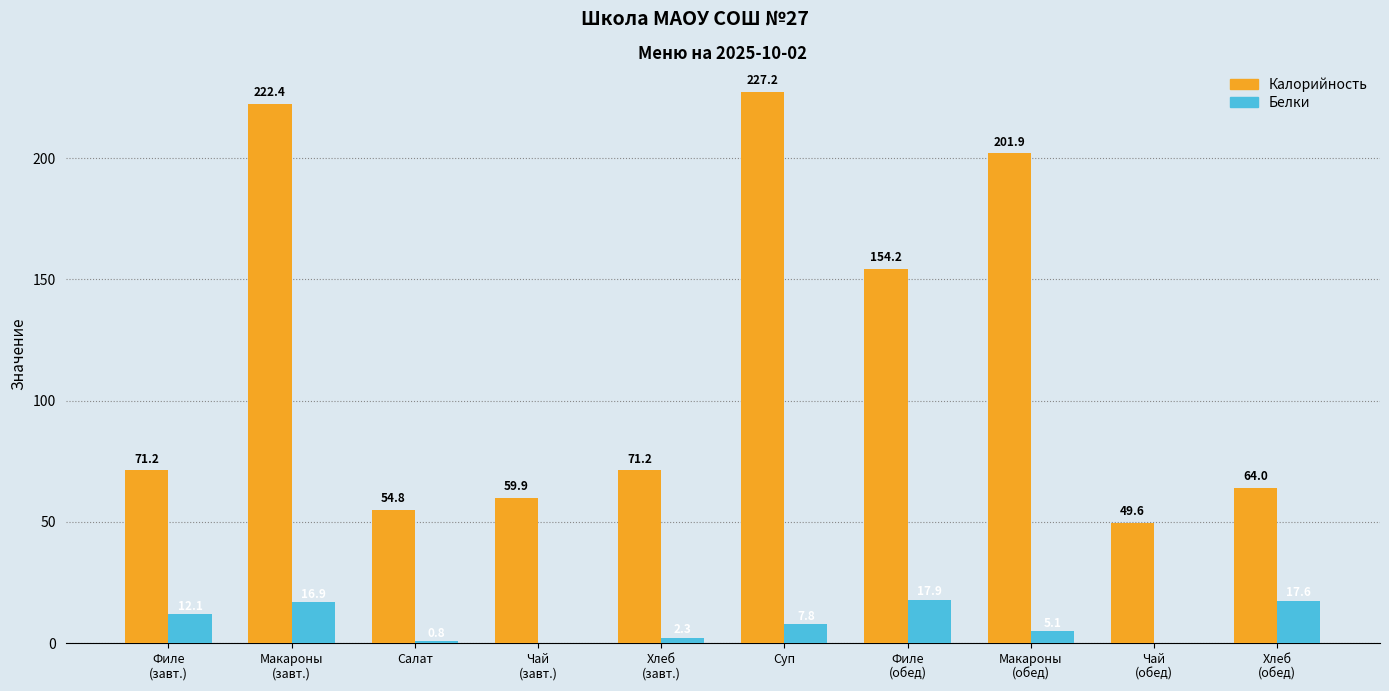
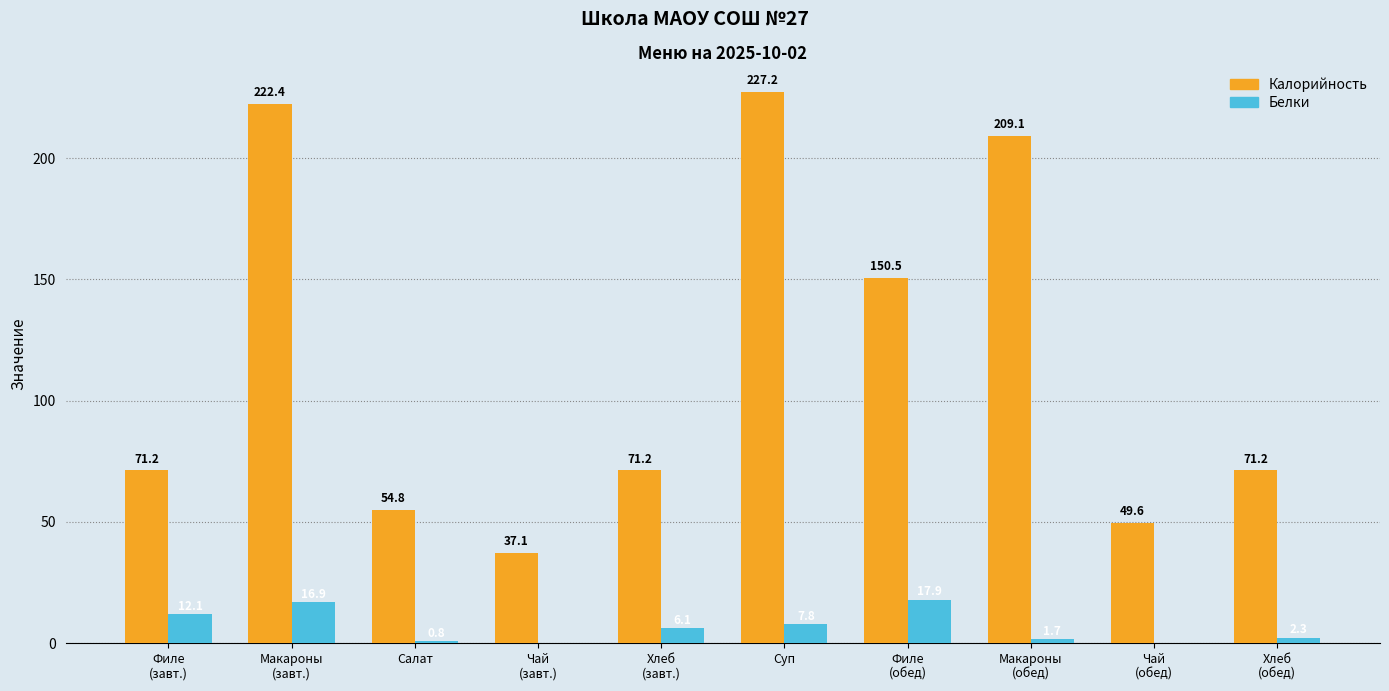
Калорийность, Чай (завт.): 59.9 -> 37.1
Белки, Хлеб (завт.): 2 -> 6
Калорийность, Филе (обед): 154.2 -> 150.5
Калорийность, Макароны (обед): 201.9 -> 209.1
Белки, Макароны (обед): 5 -> 2
Калорийность, Хлеб (обед): 64.0 -> 71.2
Белки, Хлеб (обед): 18 -> 2
